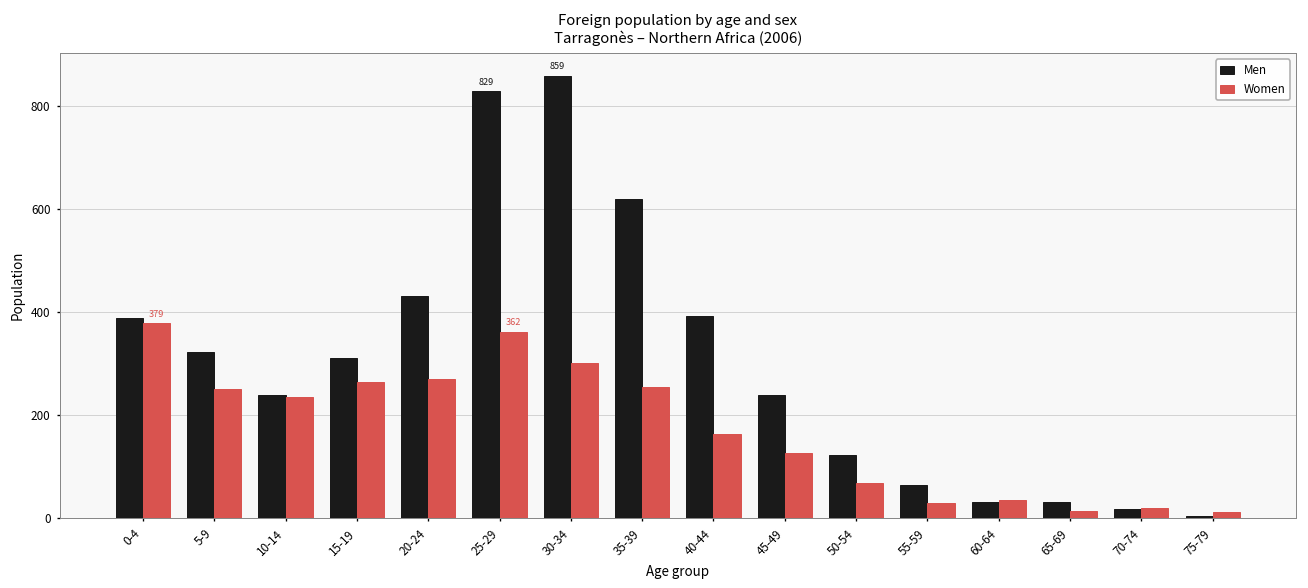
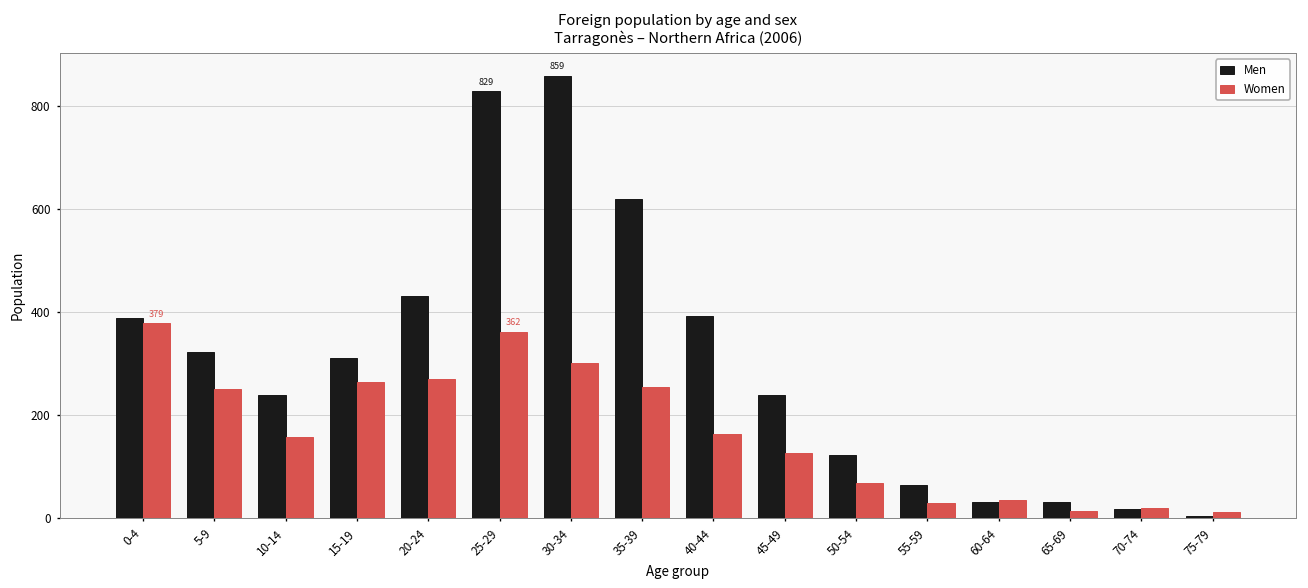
Women, 10-14: 240 -> 160
